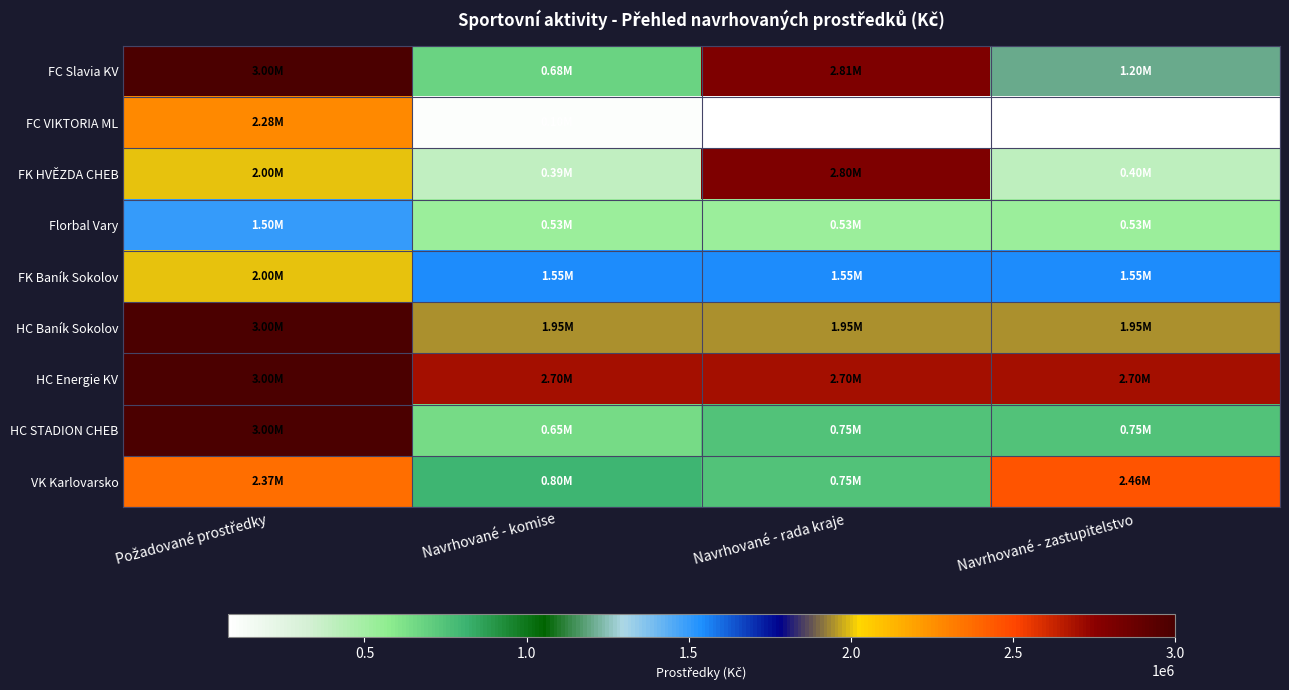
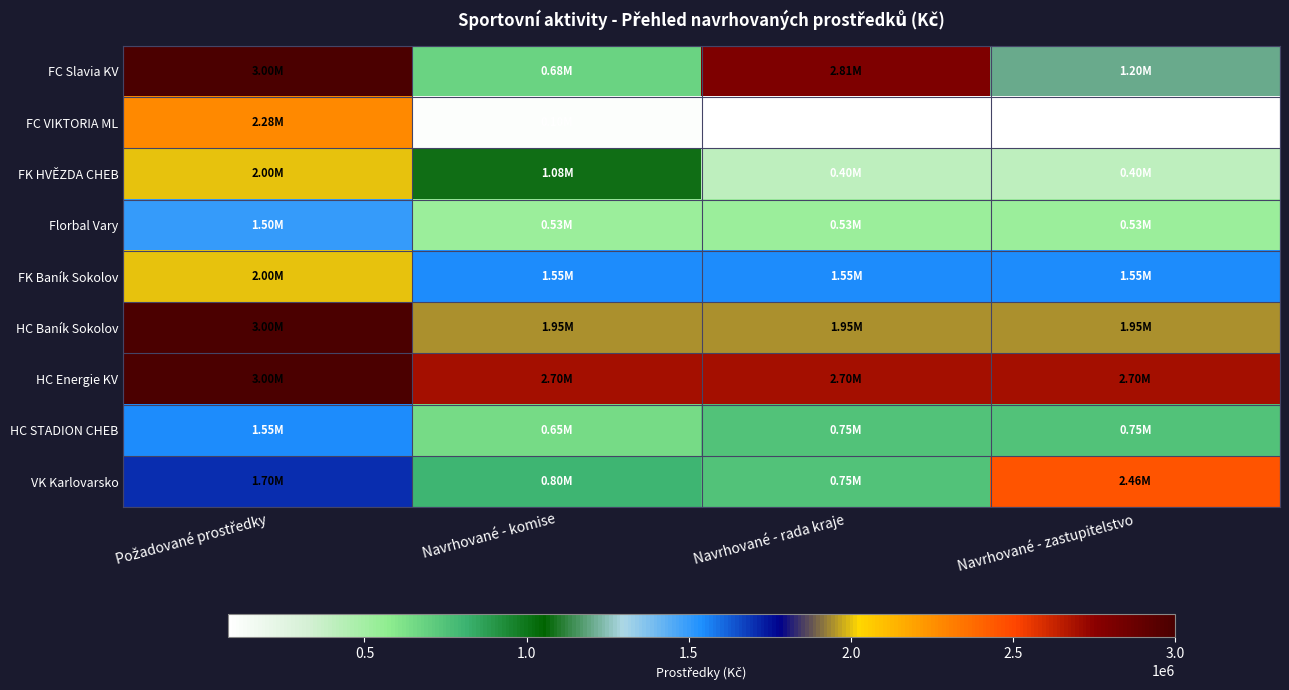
FK HVĚZDA CHEB, Navrhované - komise: 0.39M -> 1.08M
FK HVĚZDA CHEB, Navrhované - rada kraje: 2.80M -> 0.40M
HC STADION CHEB, Požadované prostředky: 3.00M -> 1.55M
VK Karlovarsko, Požadované prostředky: 2.37M -> 1.70M
